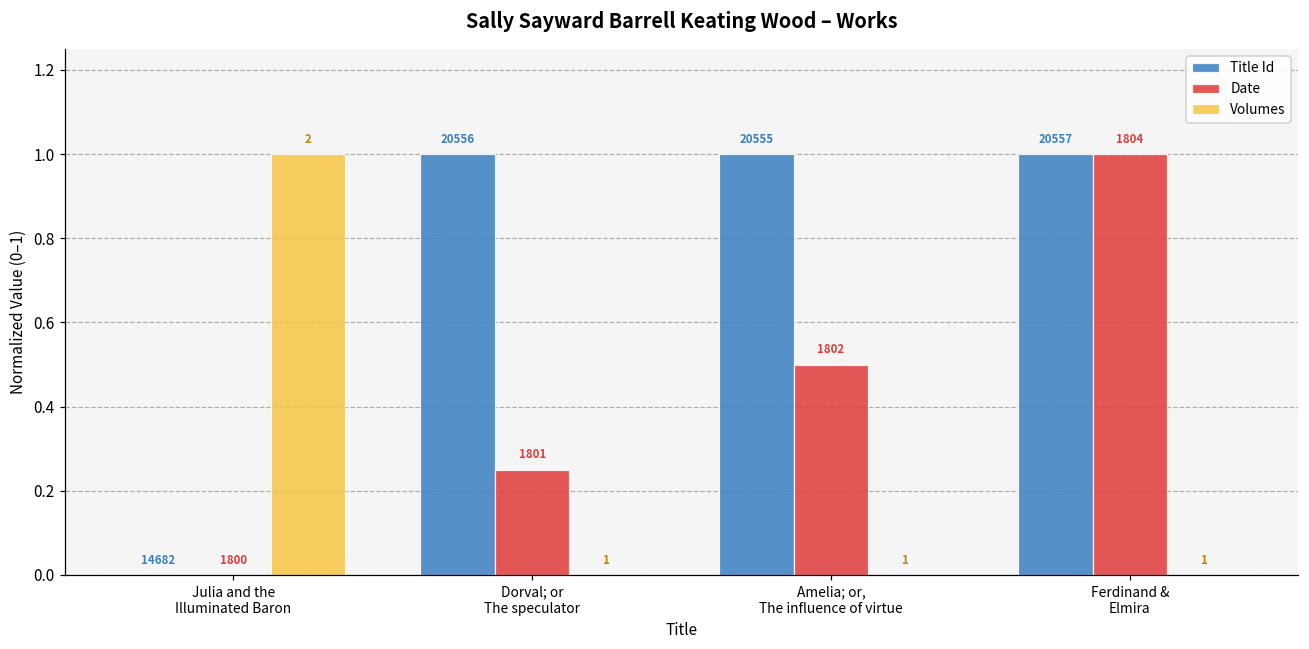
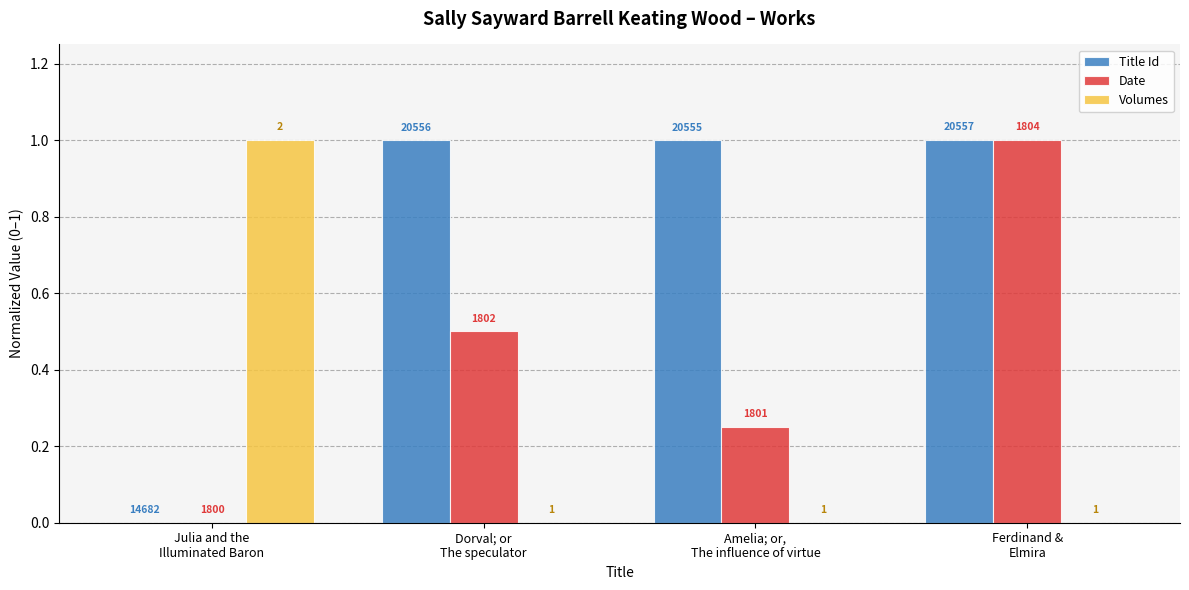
Date, Dorval; or The speculator: 1801 -> 1802
Date, Amelia; or, The influence of virtue: 1802 -> 1801
